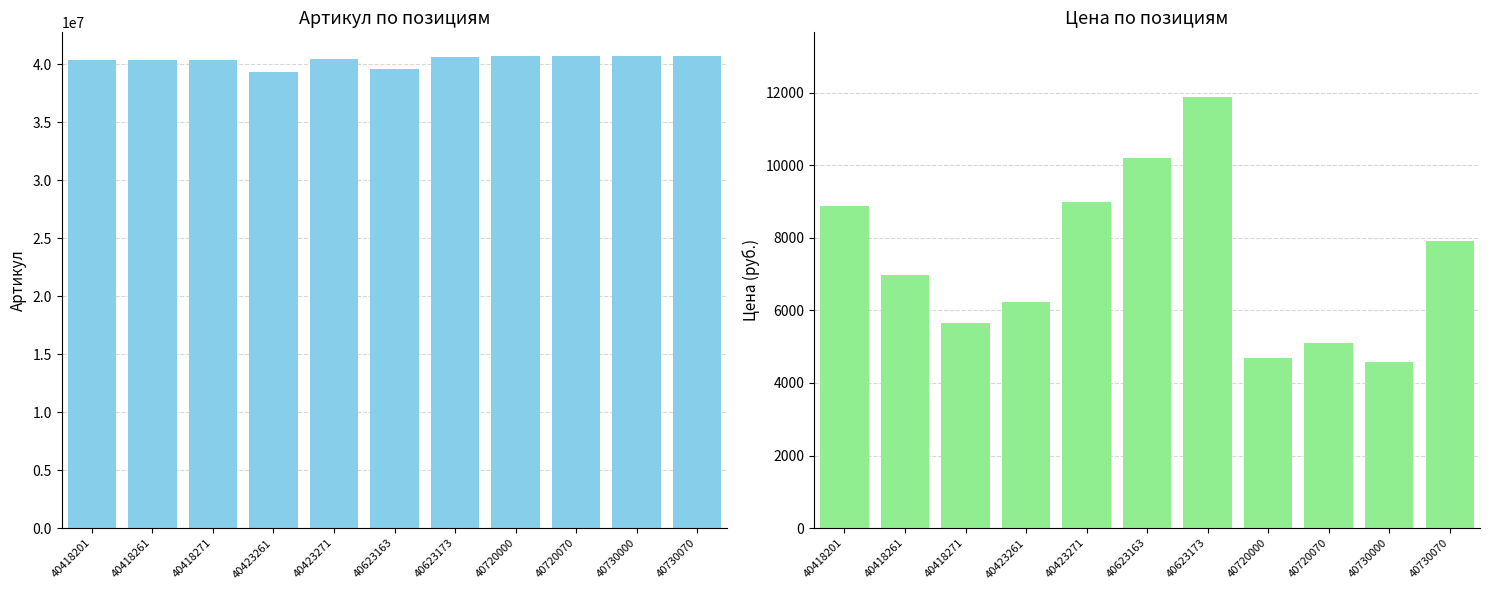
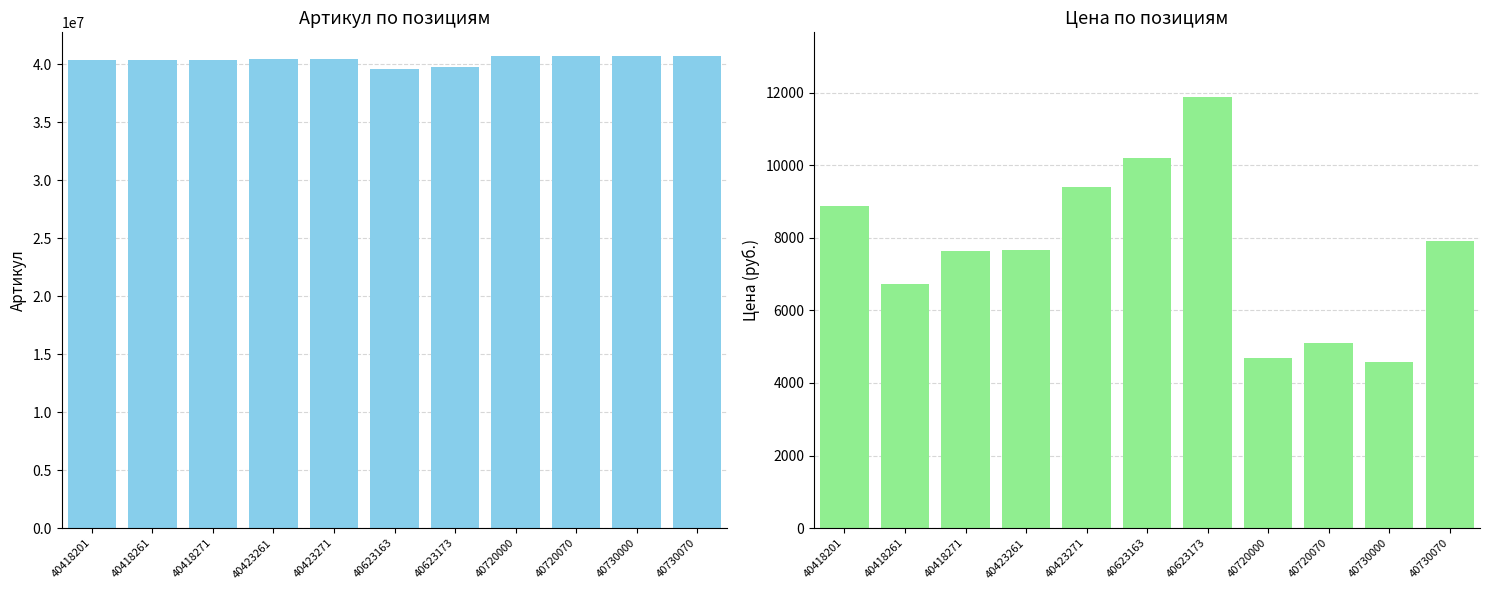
Артикул по позициям, 40423261: 39300000 -> 40400000
Артикул по позициям, 40623173: 40600000 -> 39700000
Цена по позициям, 40418261: 7000 -> 6700
Цена по позициям, 40418271: 5600 -> 7600
Цена по позициям, 40423261: 6200 -> 7700
Цена по позициям, 40423271: 9000 -> 9400
